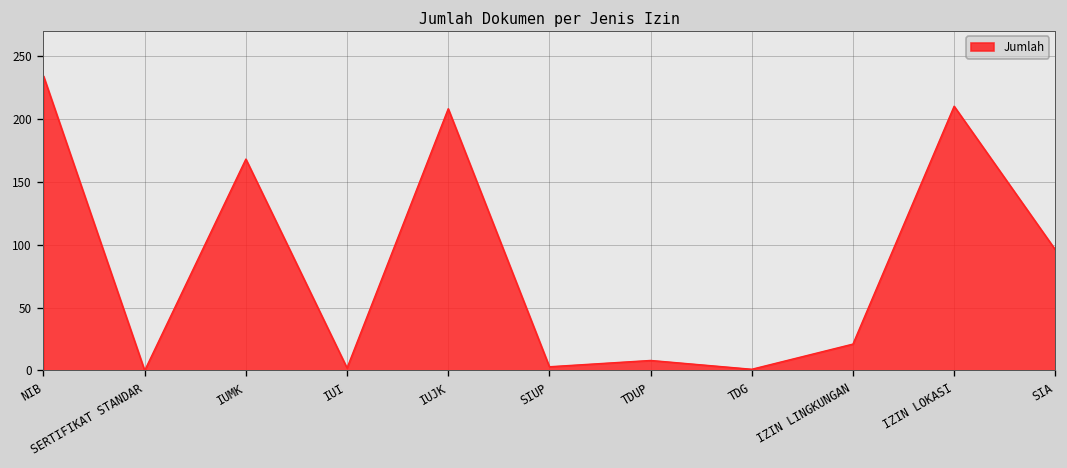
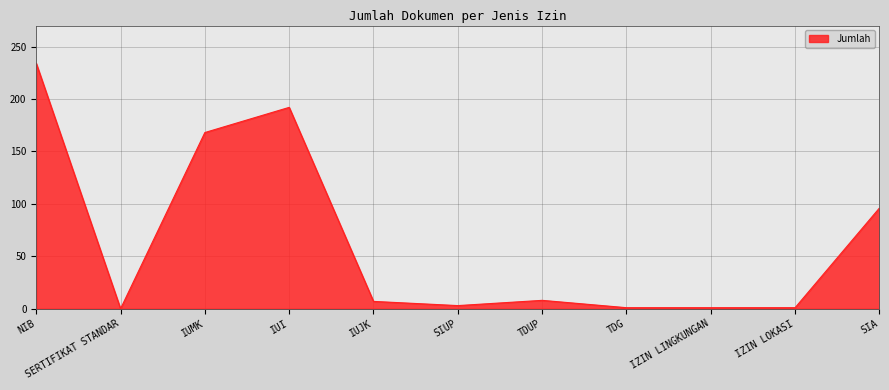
IUI: 2 -> 192
IUJK: 208 -> 7
IZIN LINGKUNGAN: 21 -> 1
IZIN LOKASI: 210 -> 1
